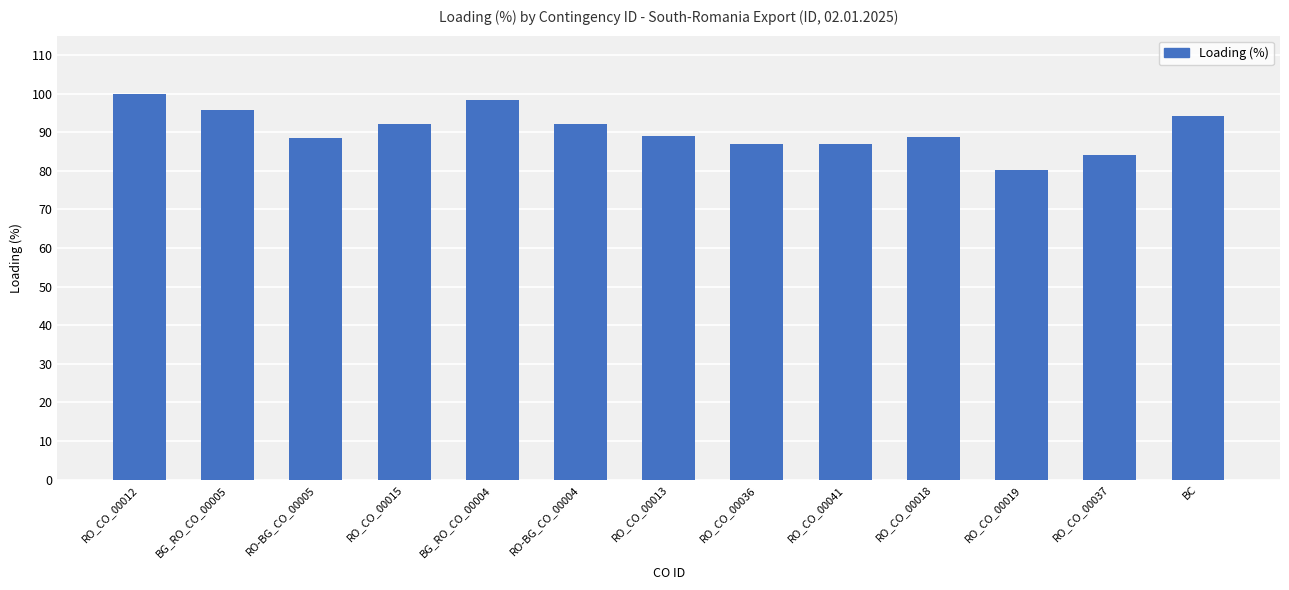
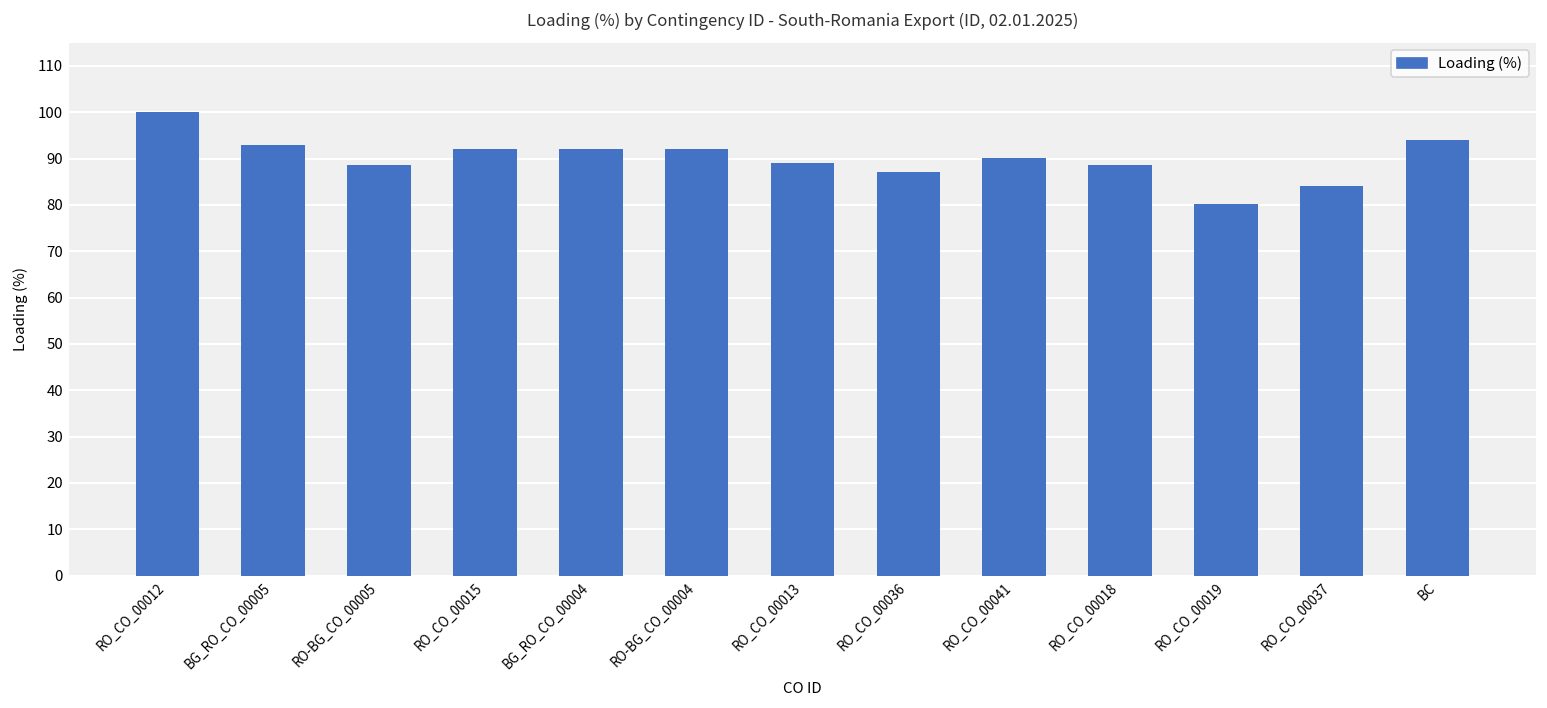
BG_RO_CO_00005: 96 -> 93
BG_RO_CO_00004: 98 -> 92
RO_CO_00041: 87 -> 90
